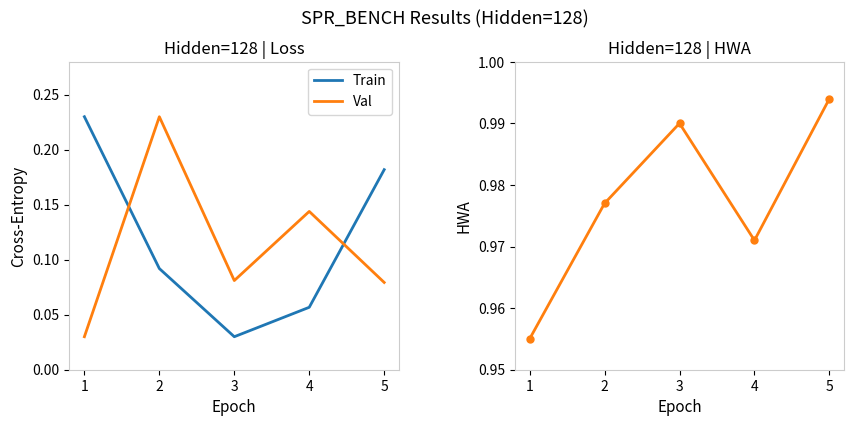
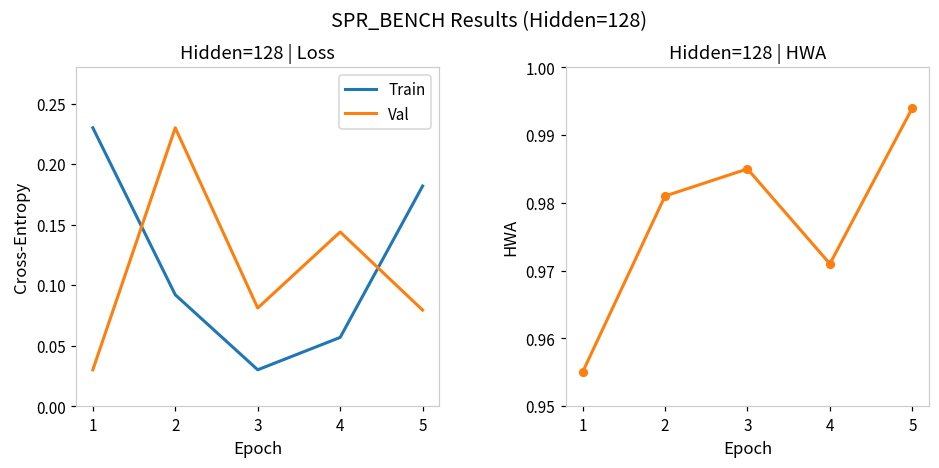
Hidden=128 | HWA, 2: 0.977 -> 0.981
Hidden=128 | HWA, 3: 0.990 -> 0.985
